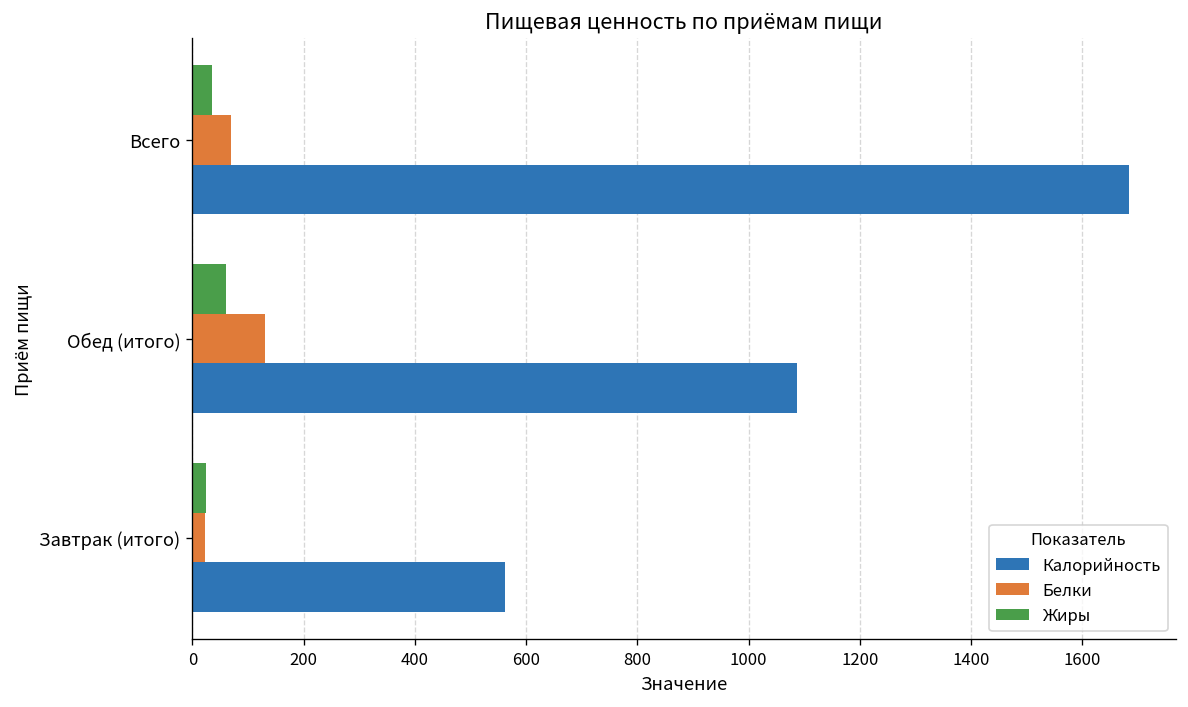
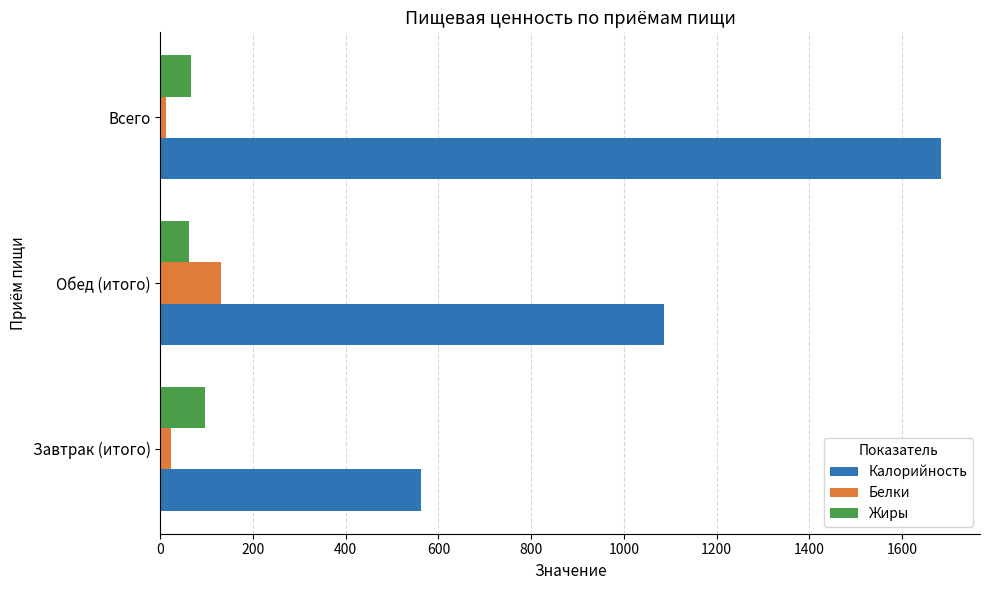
Жиры, Всего: 30 -> 70
Белки, Всего: 70 -> 10
Жиры, Завтрак (итого): 30 -> 100
